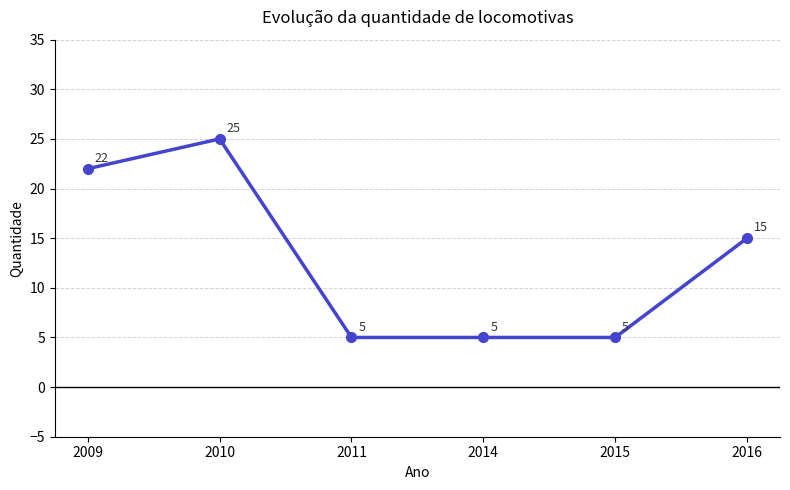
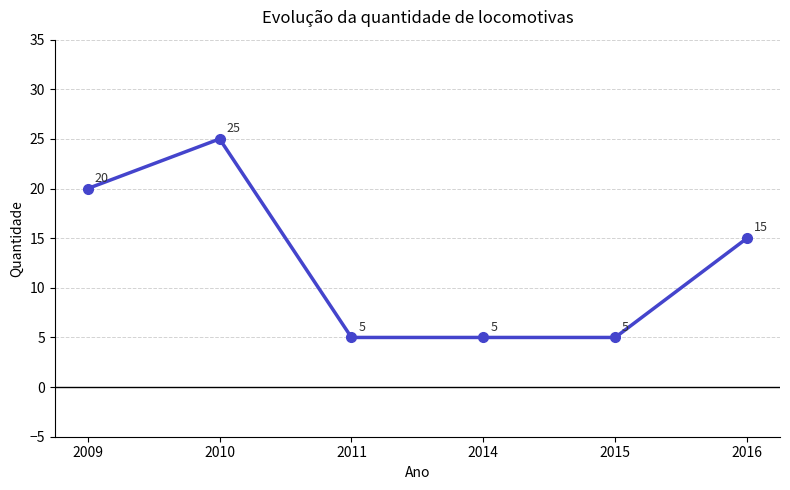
2009: 22 -> 20
